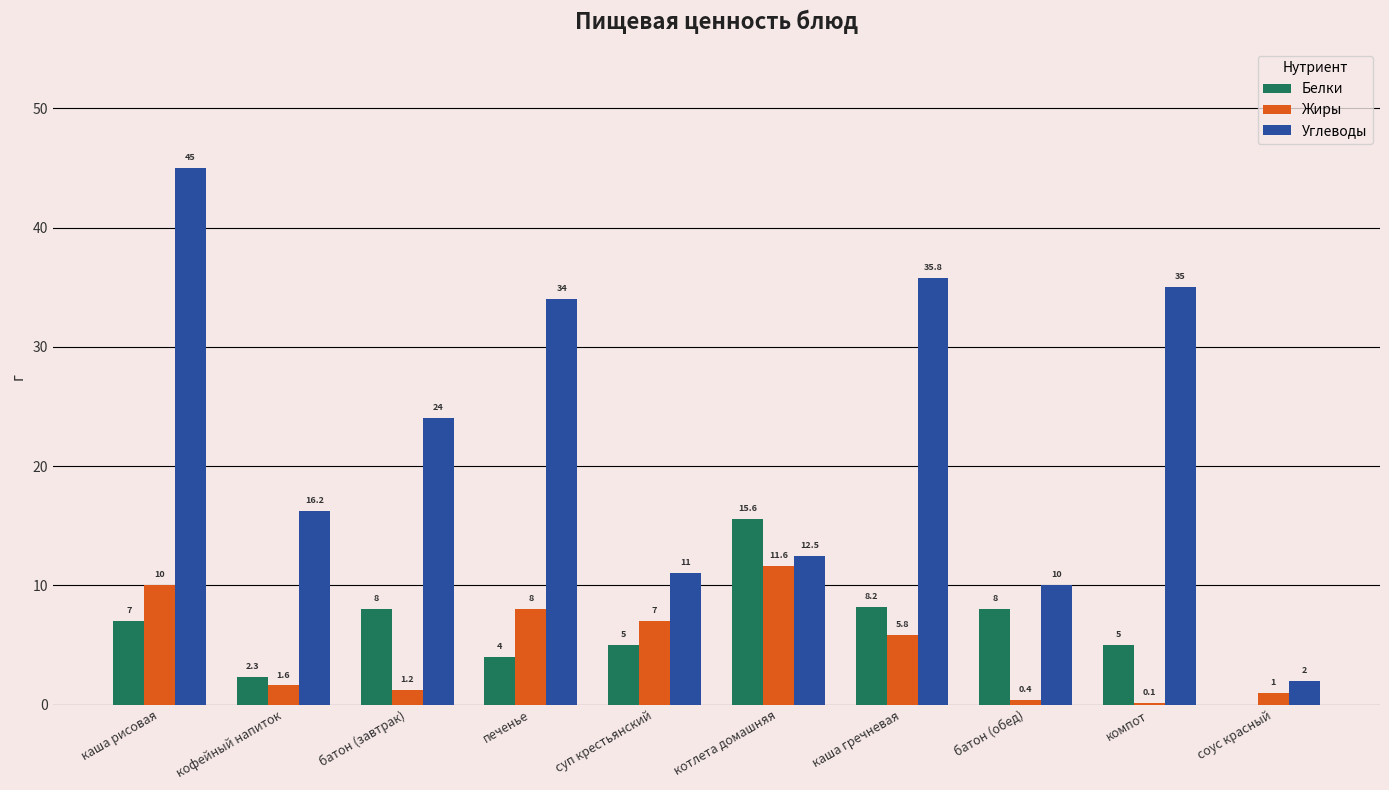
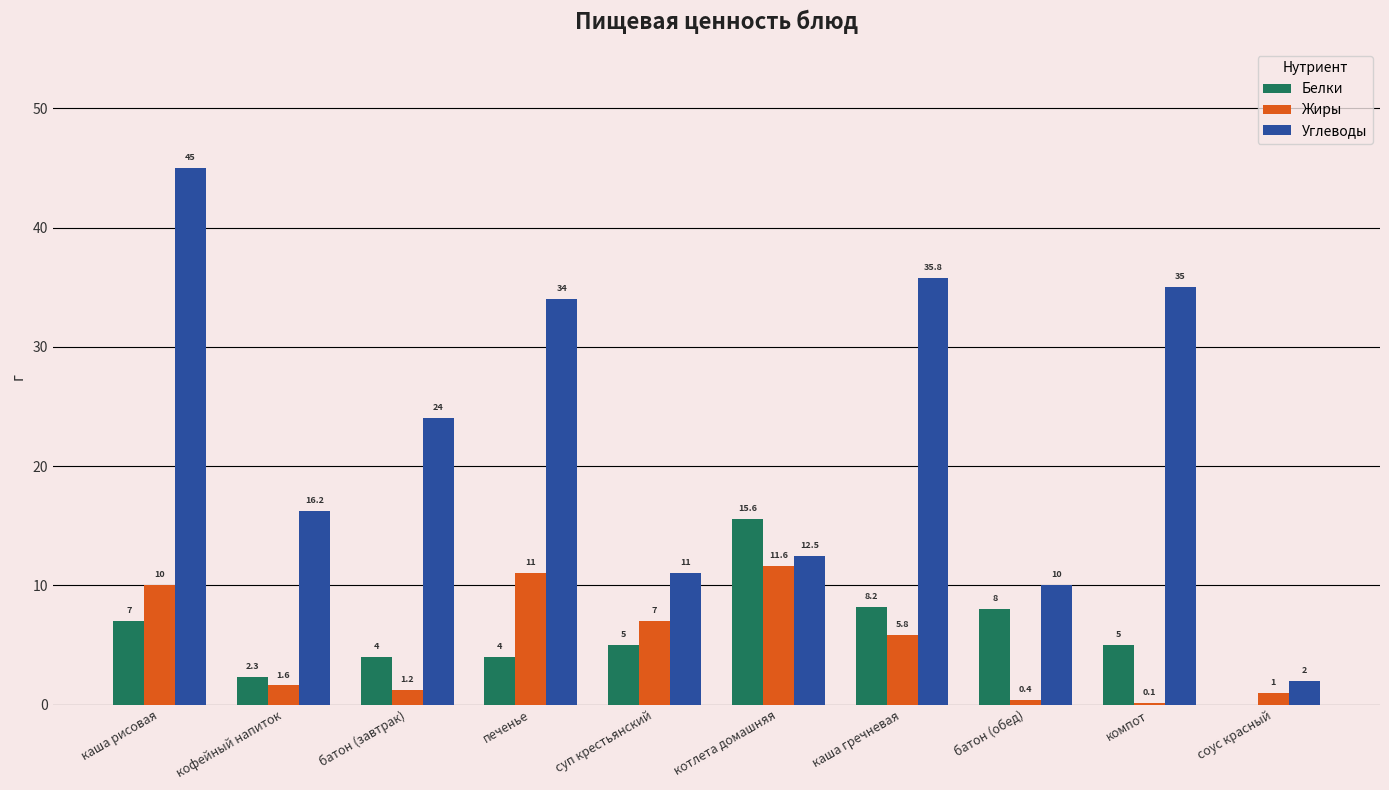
Белки, батон (завтрак): 8 -> 4
Жиры, печенье: 8 -> 11
